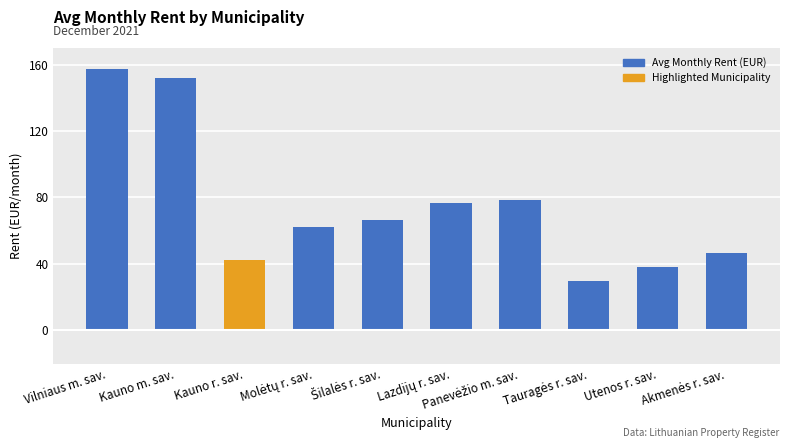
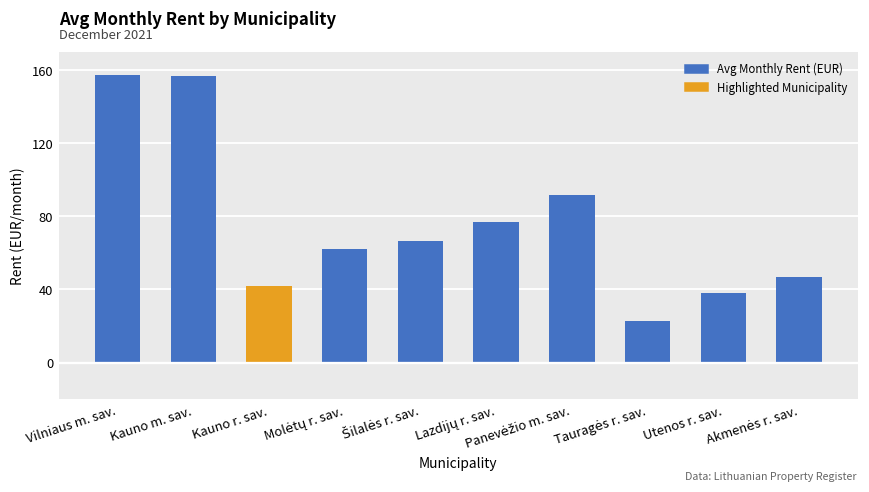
Kauno m. sav.: 152 -> 157
Panevėžio m. sav.: 78 -> 92
Tauragės r. sav.: 30 -> 23
